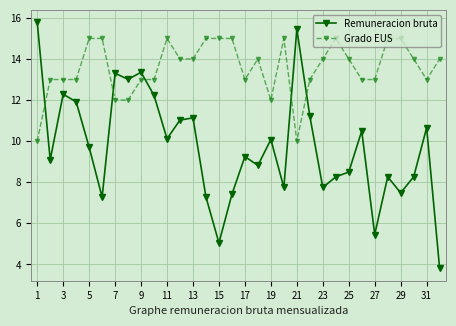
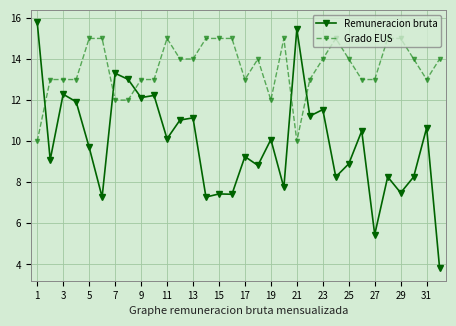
Remuneracion bruta, 9: 13.4 -> 12.1
Remuneracion bruta, 15: 5.0 -> 7.4
Remuneracion bruta, 23: 7.7 -> 11.5
Remuneracion bruta, 25: 8.5 -> 8.9
